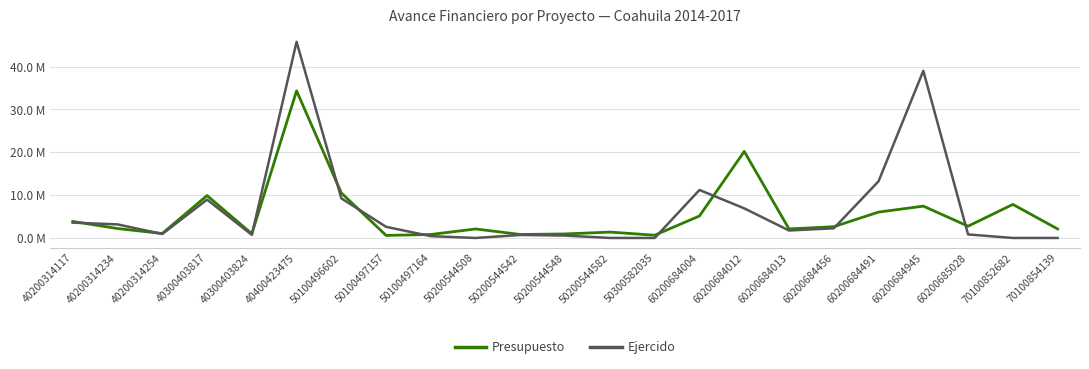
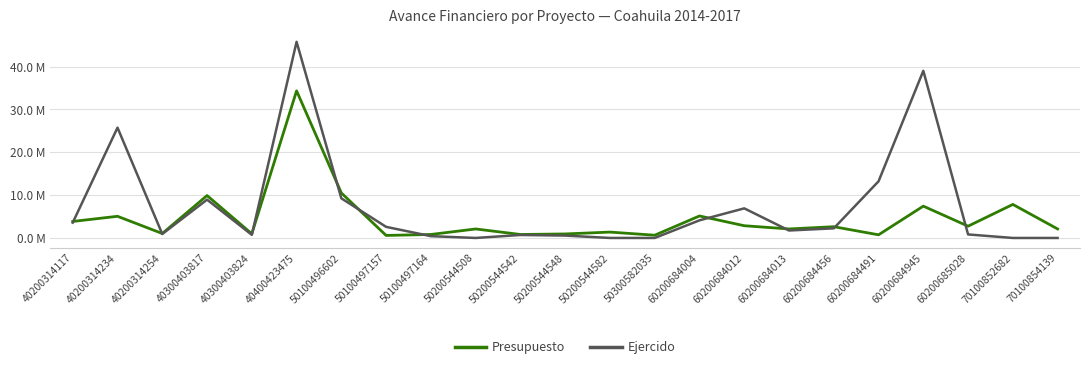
Presupuesto, 40200314234: 2000000 -> 5000000
Ejercido, 40200314234: 3000000 -> 26000000
Ejercido, 60200684004: 11000000 -> 4000000
Presupuesto, 60200684012: 20000000 -> 3000000
Presupuesto, 60200684491: 6000000 -> 1000000
